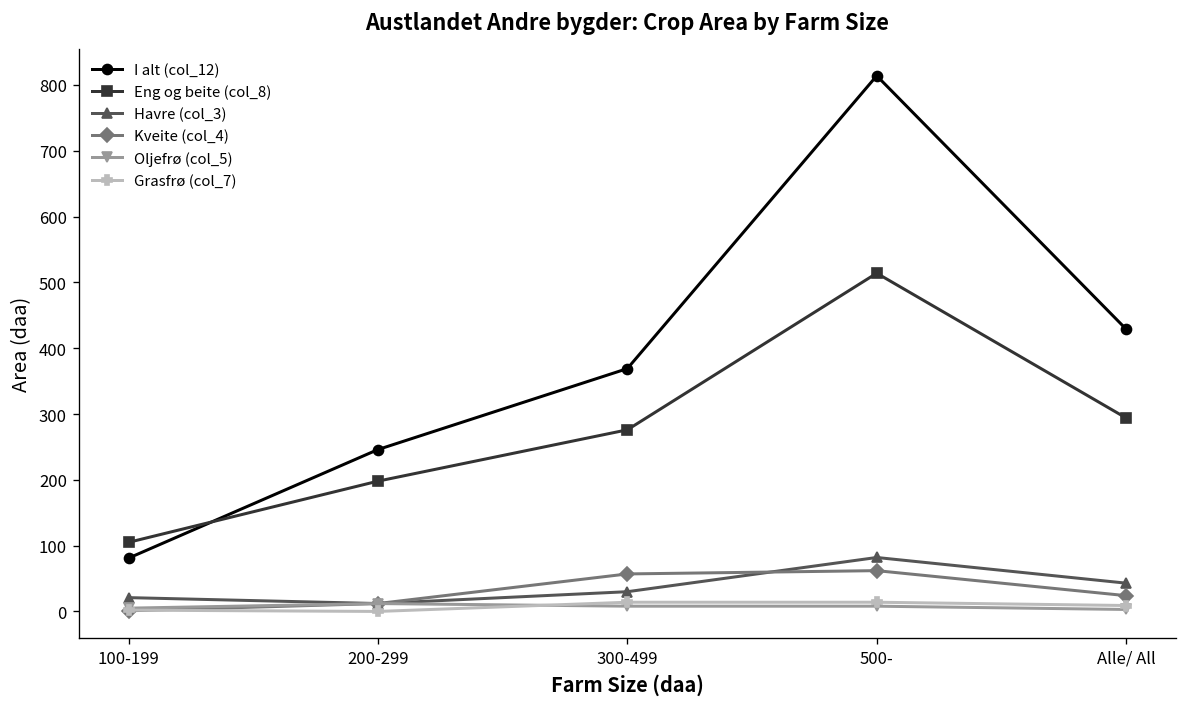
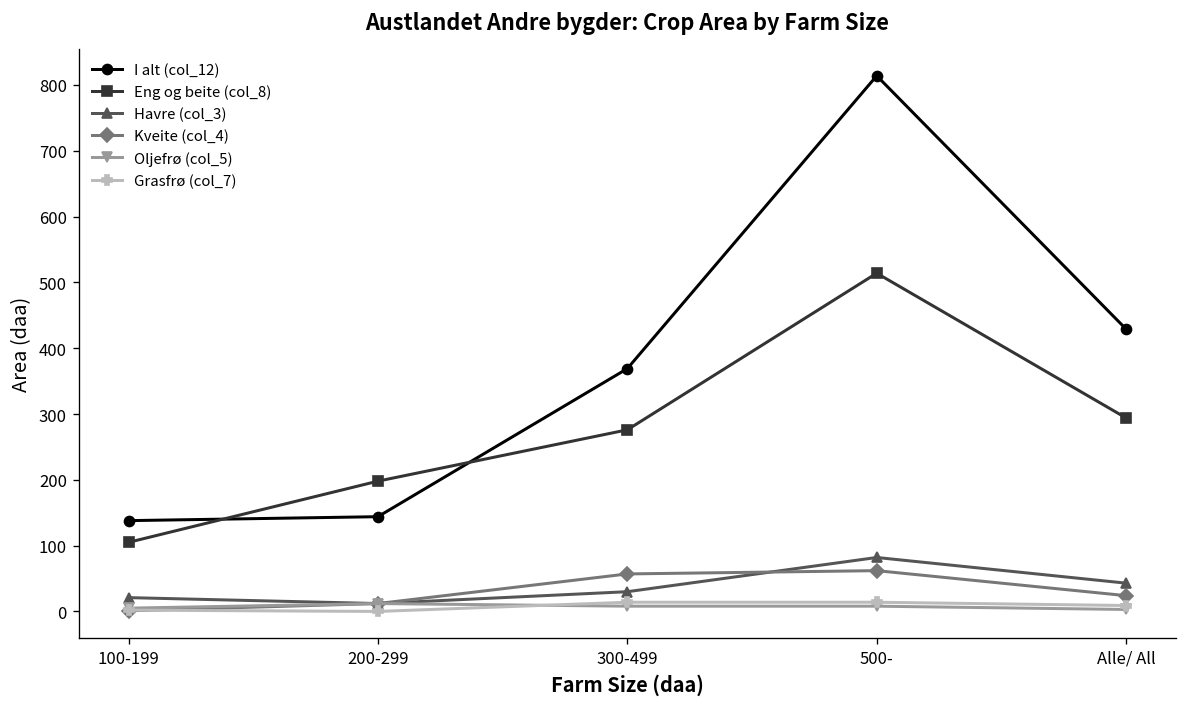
I alt (col_12), 100-199: 80 -> 140
I alt (col_12), 200-299: 250 -> 140
